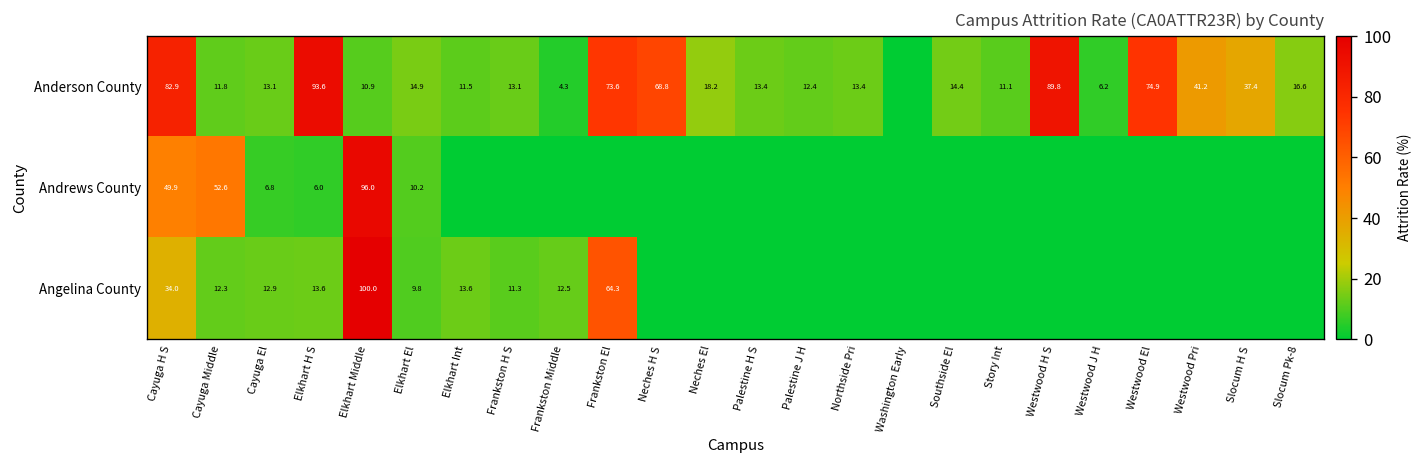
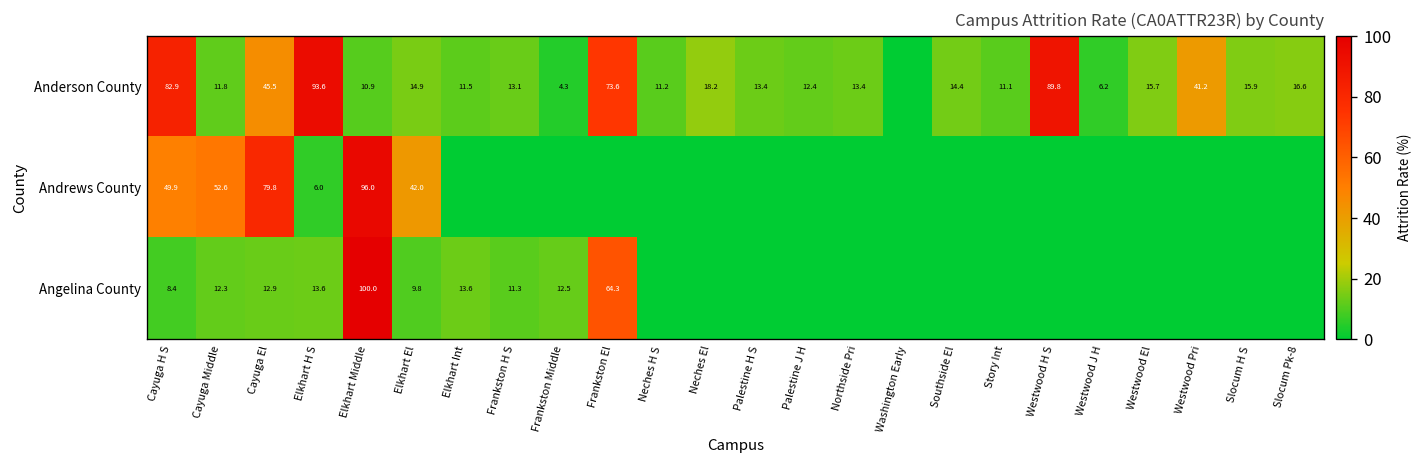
Anderson County, Cayuga El: 13.1 -> 45.5
Anderson County, Neches H S: 68.8 -> 11.2
Anderson County, Westwood El: 74.9 -> 15.7
Anderson County, Slocum H S: 37.4 -> 15.9
Andrews County, Cayuga El: 6.8 -> 79.8
Andrews County, Elkhart El: 10.2 -> 42.0
Angelina County, Cayuga H S: 34.0 -> 8.4
